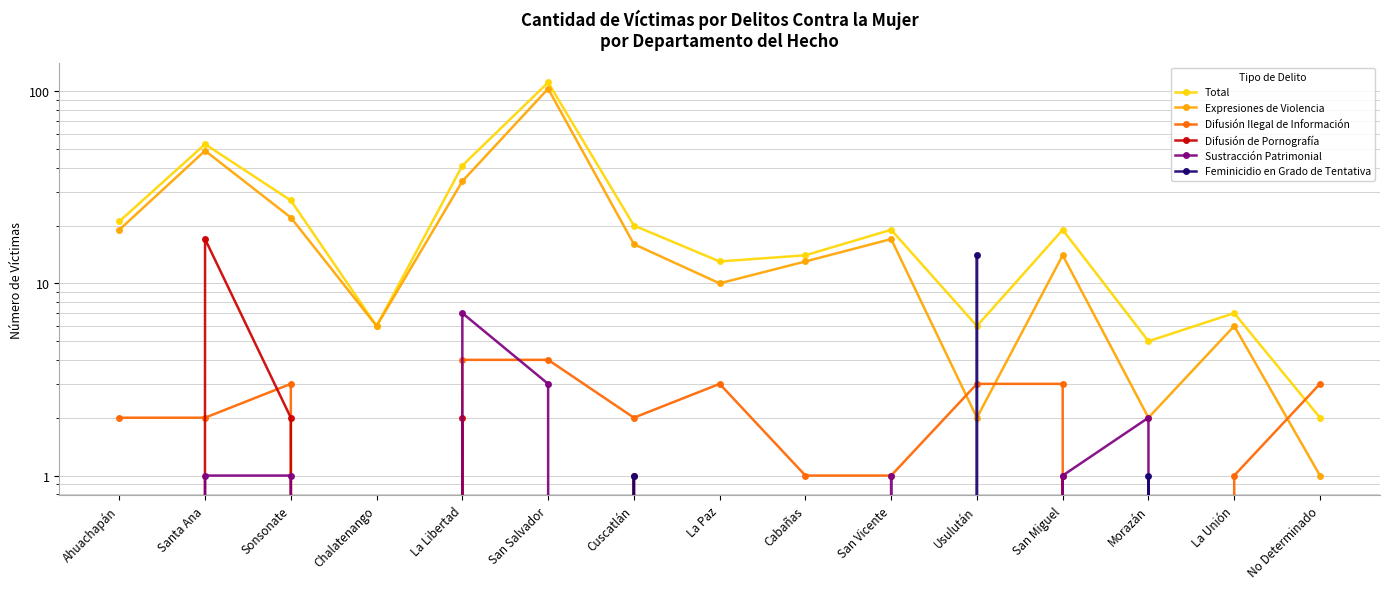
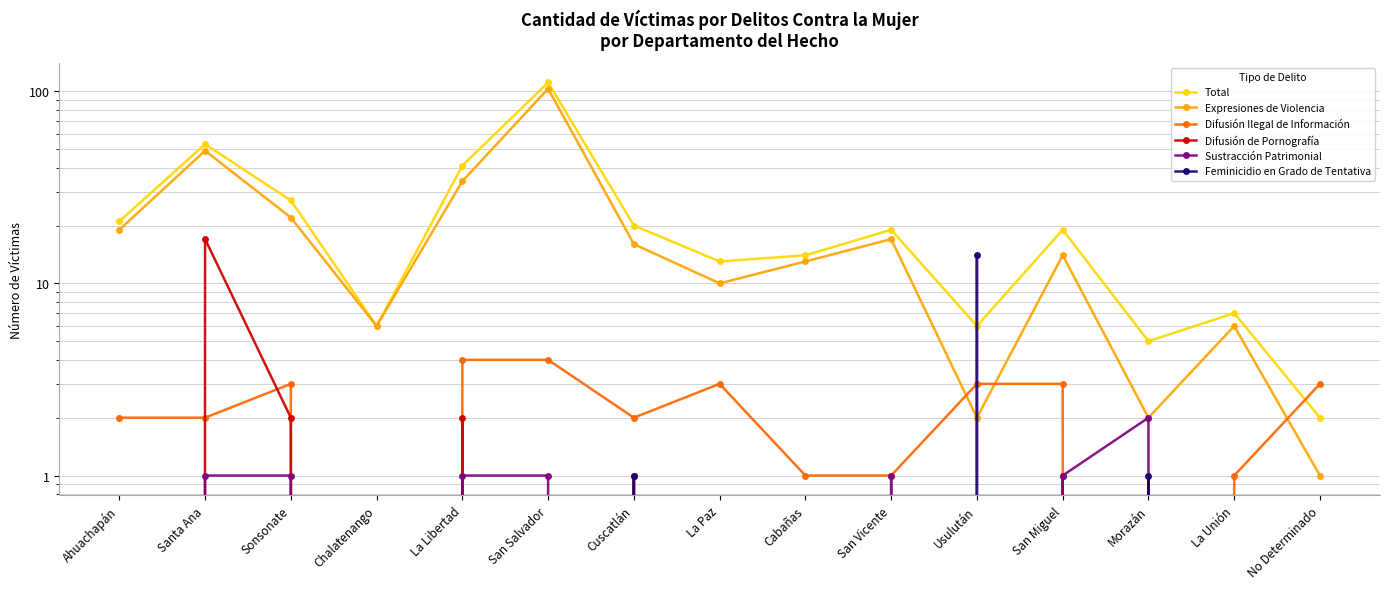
Sustracción Patrimonial, La Libertad: 7 -> 1
Sustracción Patrimonial, San Salvador: 3 -> 1
